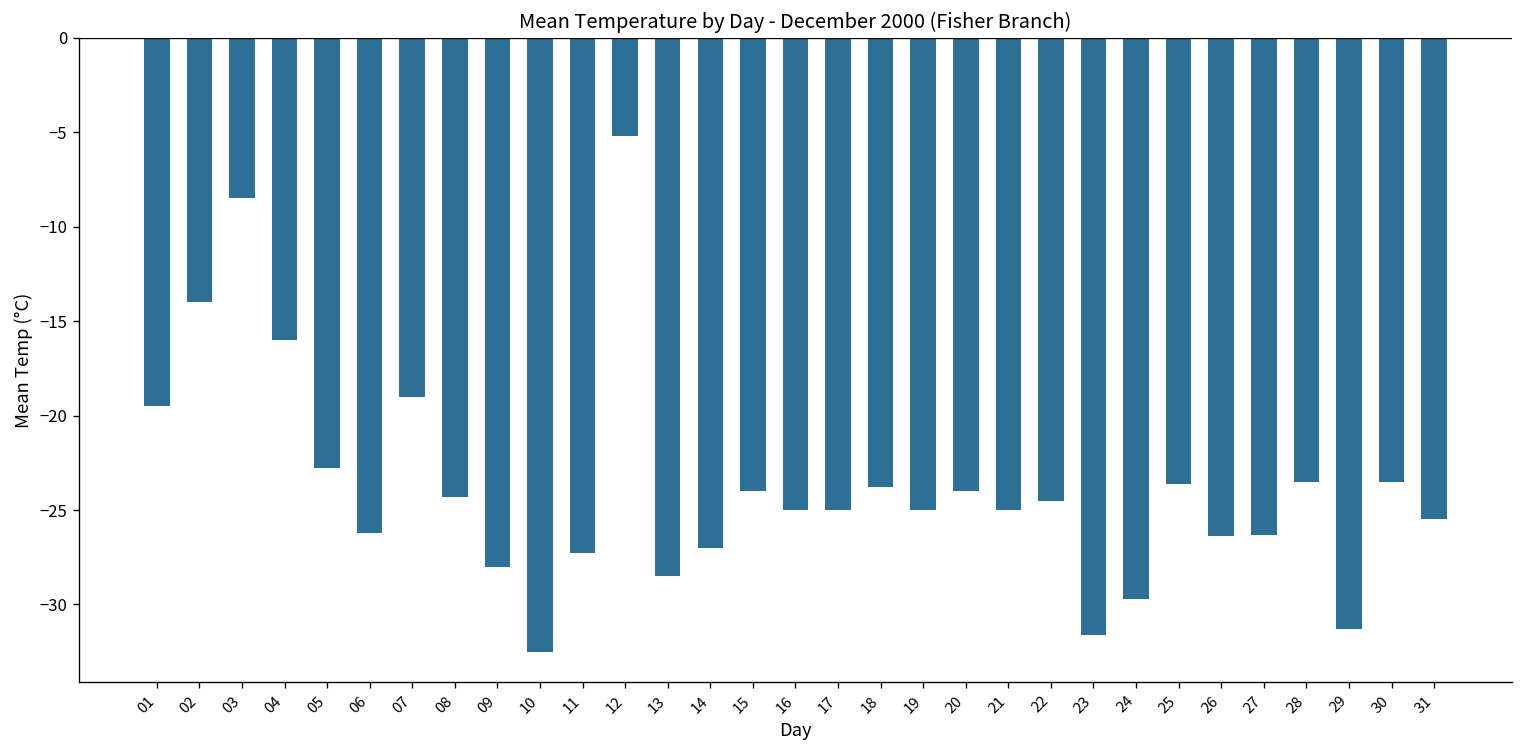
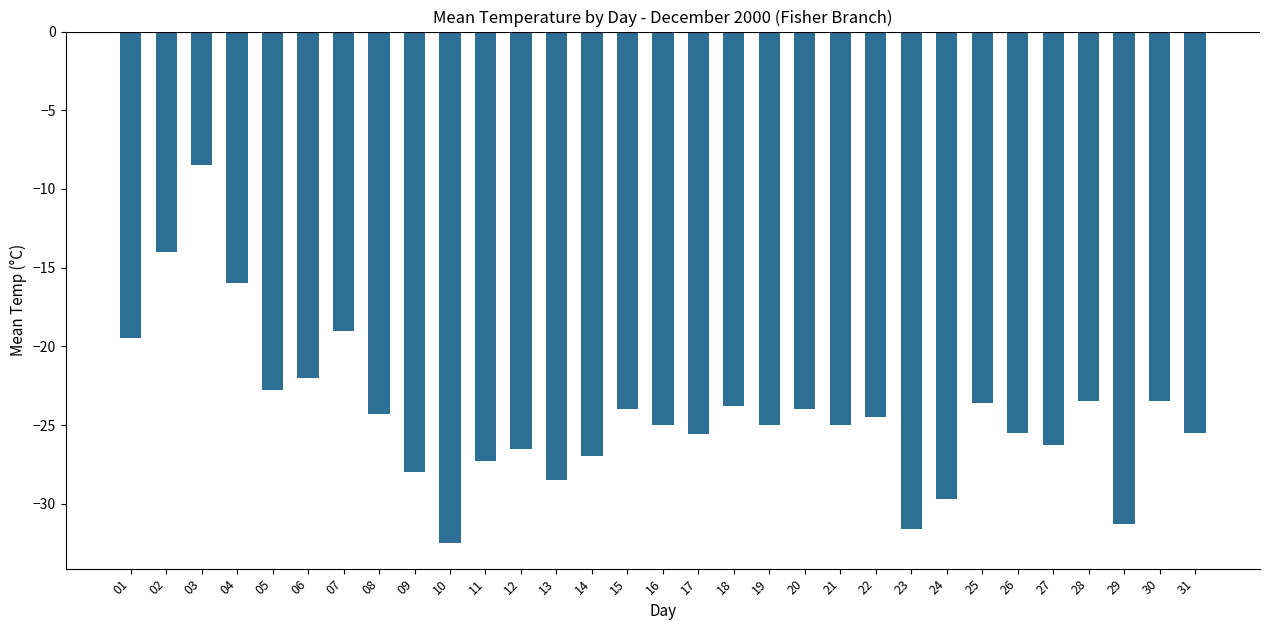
06: -26.2 -> -22.0
12: -5.2 -> -26.5
17: -25.0 -> -25.6
26: -26.4 -> -25.5
